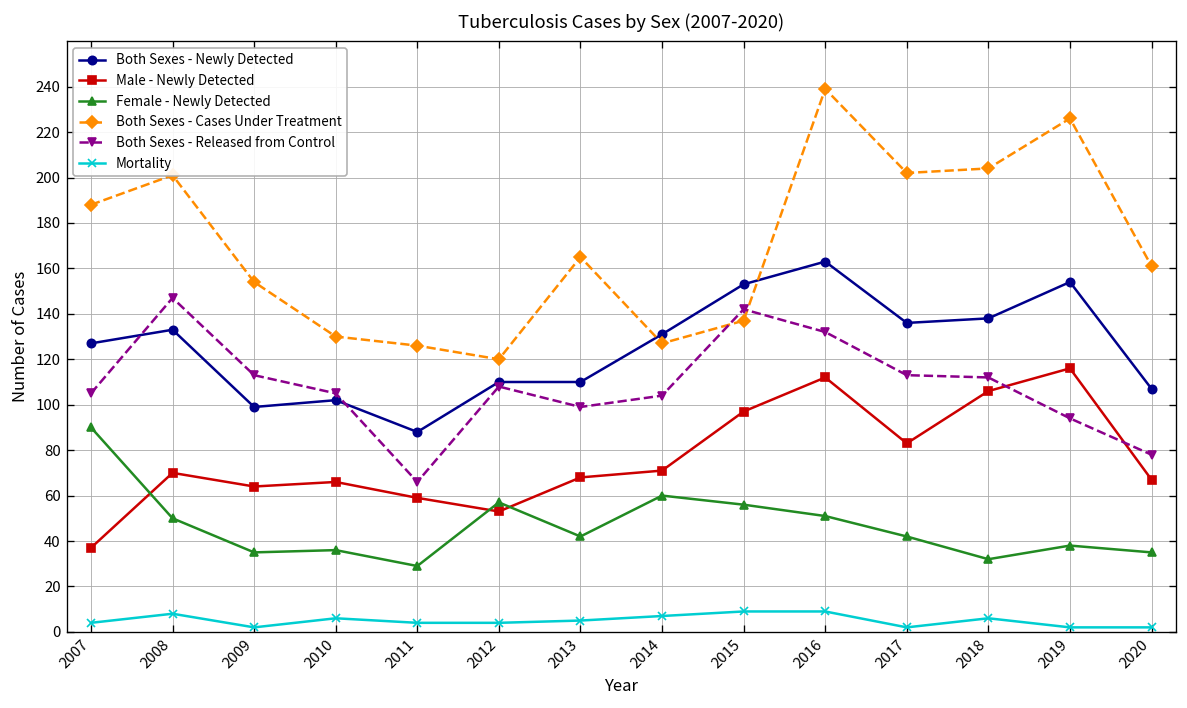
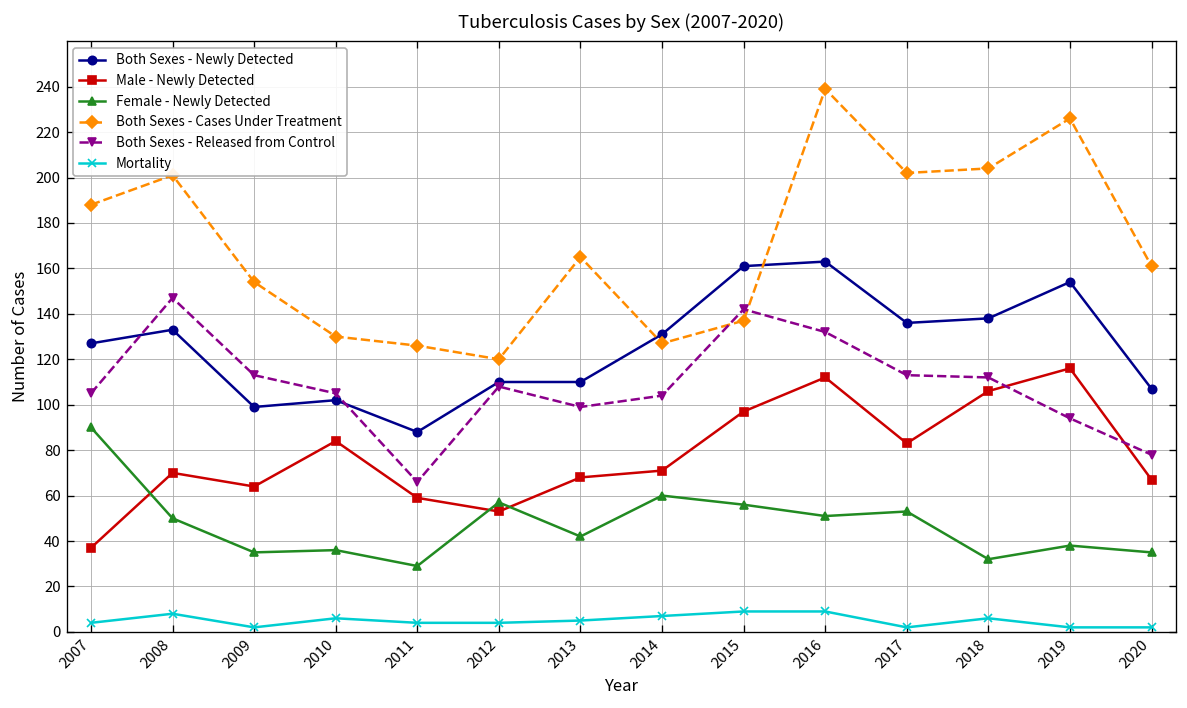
Male - Newly Detected, 2010: 66 -> 84
Both Sexes - Newly Detected, 2015: 153 -> 161
Female - Newly Detected, 2017: 42 -> 53
